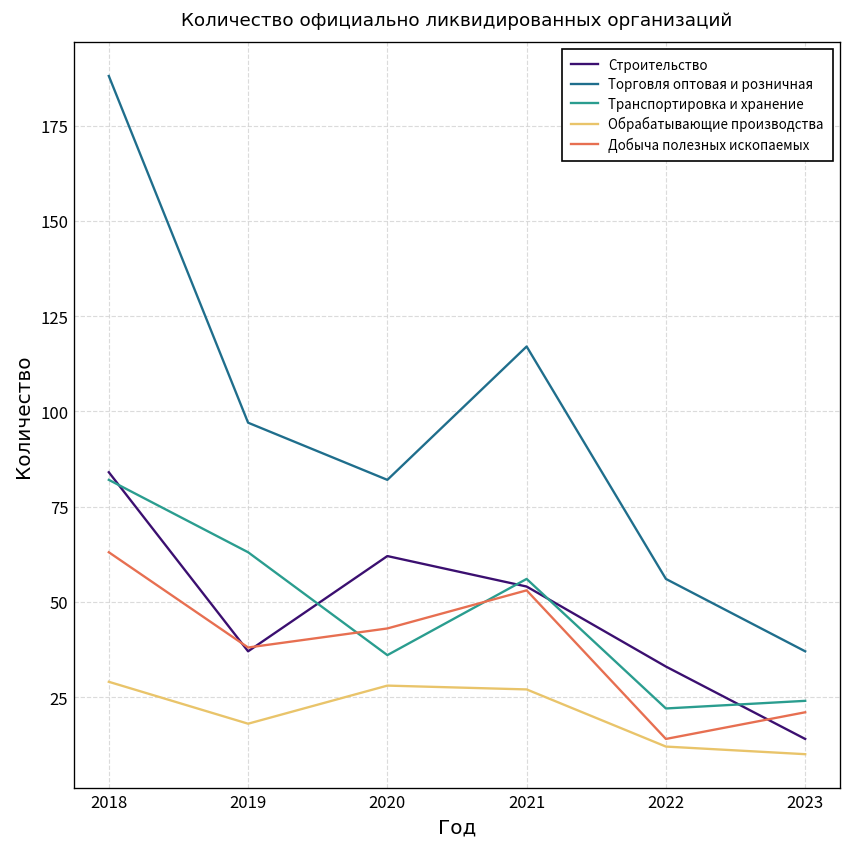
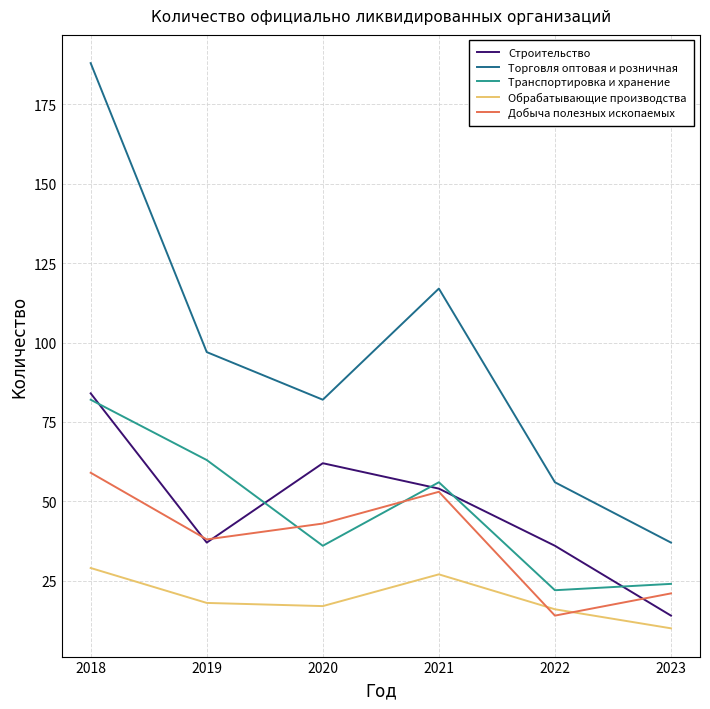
Добыча полезных ископаемых, 2018: 63 -> 59
Обрабатывающие производства, 2020: 28 -> 17
Строительство, 2022: 33 -> 36
Обрабатывающие производства, 2022: 12 -> 16
